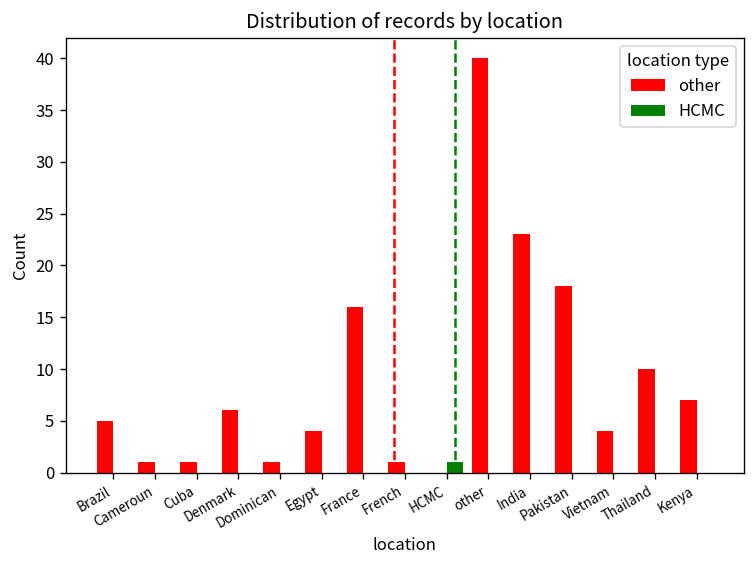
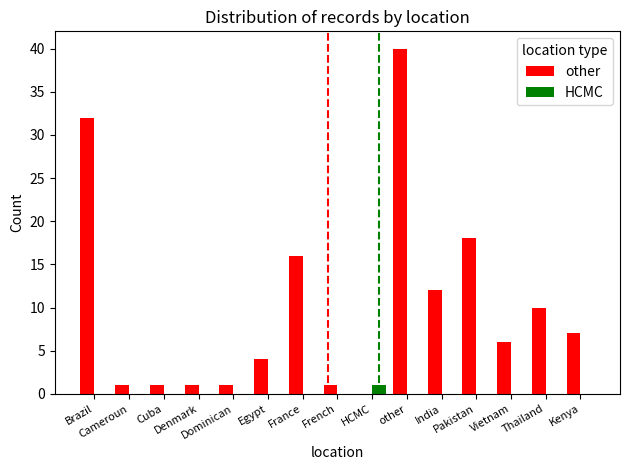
other, Brazil: 5 -> 32
other, Denmark: 6 -> 1
other, India: 23 -> 12
other, Vietnam: 4 -> 6
